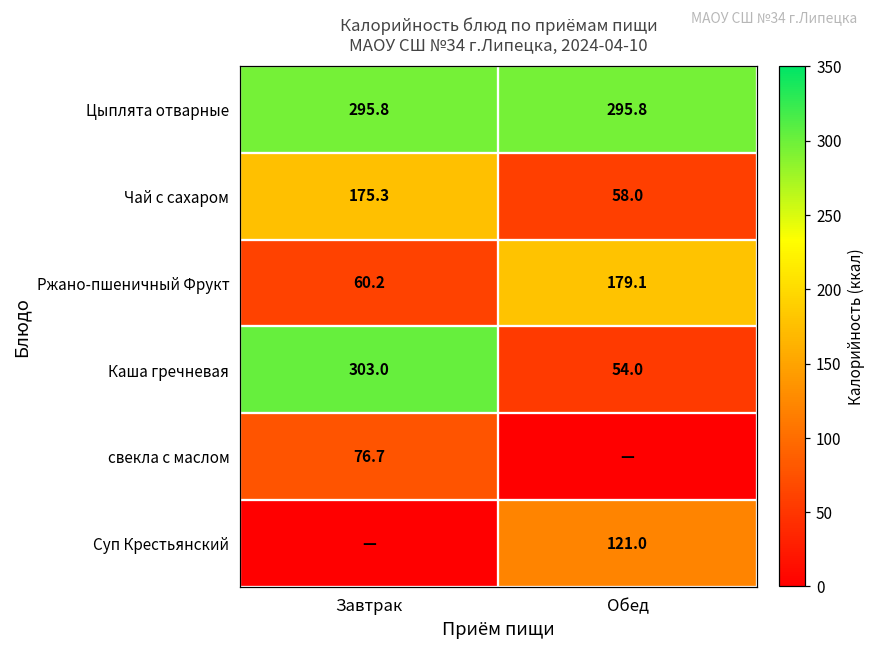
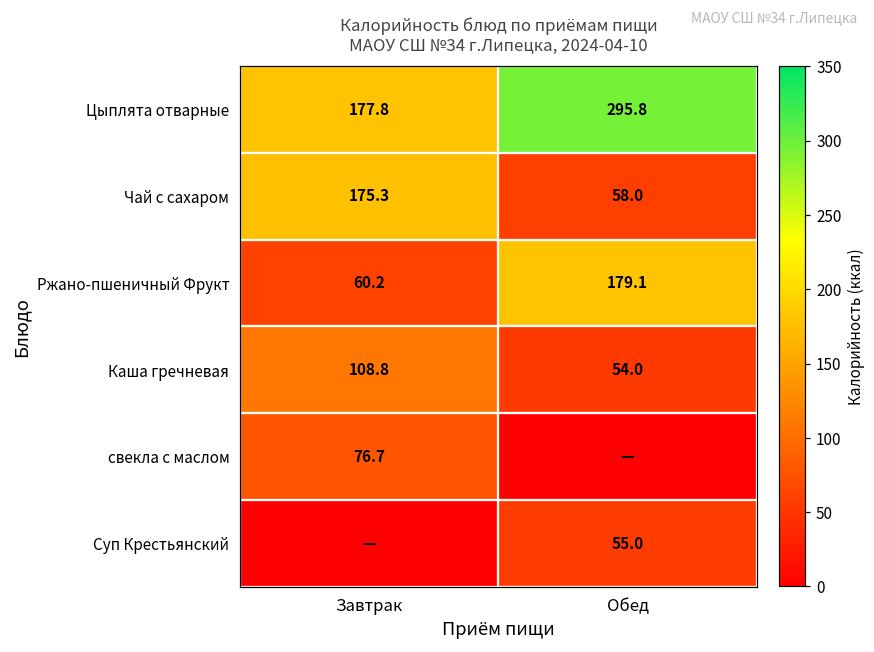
Цыплята отварные, Завтрак: 295.8 -> 177.8
Каша гречневая, Завтрак: 303.0 -> 108.8
Суп Крестьянский, Обед: 121.0 -> 55.0
